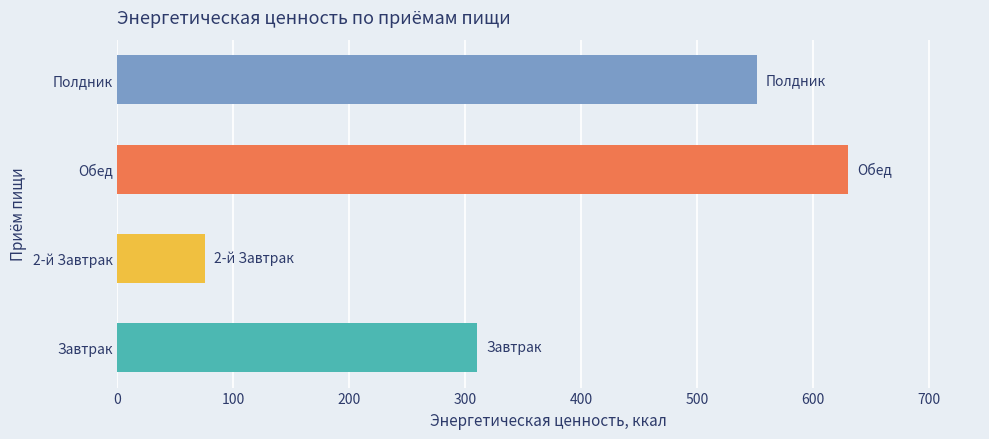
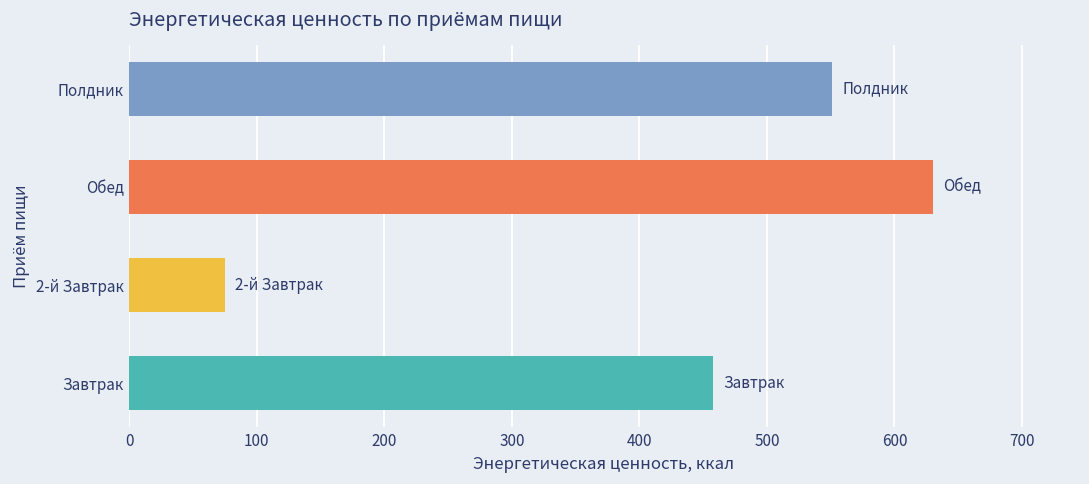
Завтрак: 310 -> 458
